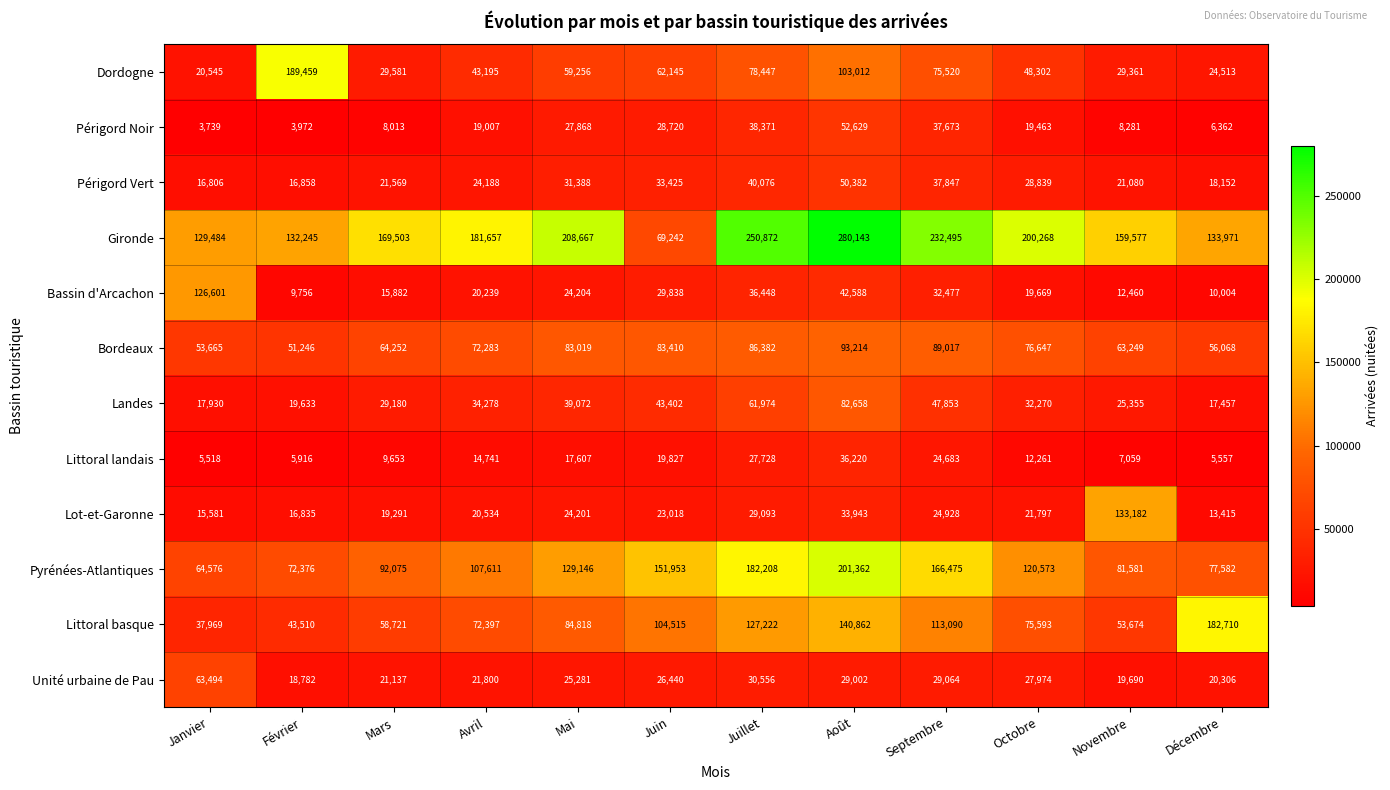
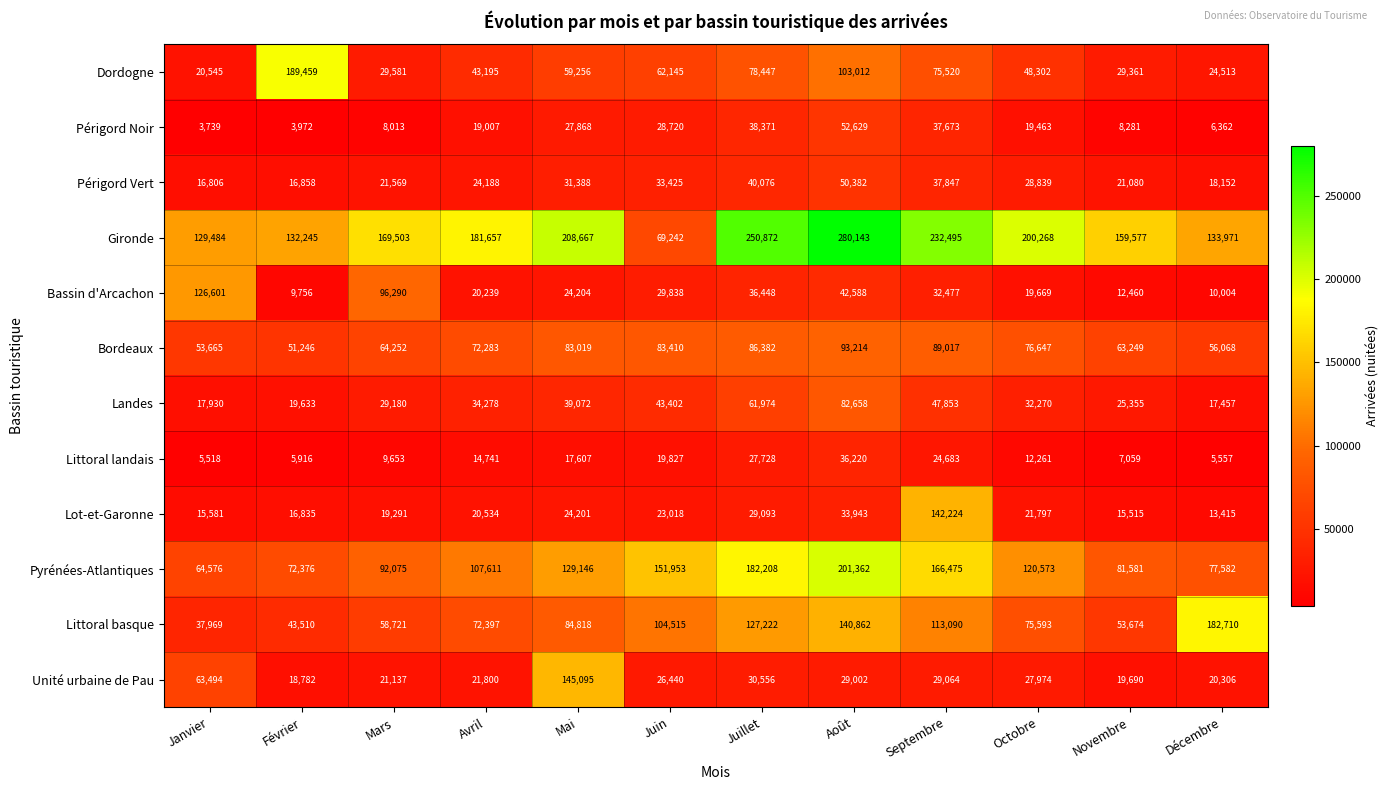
Bassin d'Arcachon, Mars: 15,882 -> 96,290
Lot-et-Garonne, Septembre: 24,928 -> 142,224
Lot-et-Garonne, Novembre: 133,182 -> 15,515
Unité urbaine de Pau, Mai: 25,281 -> 145,095
